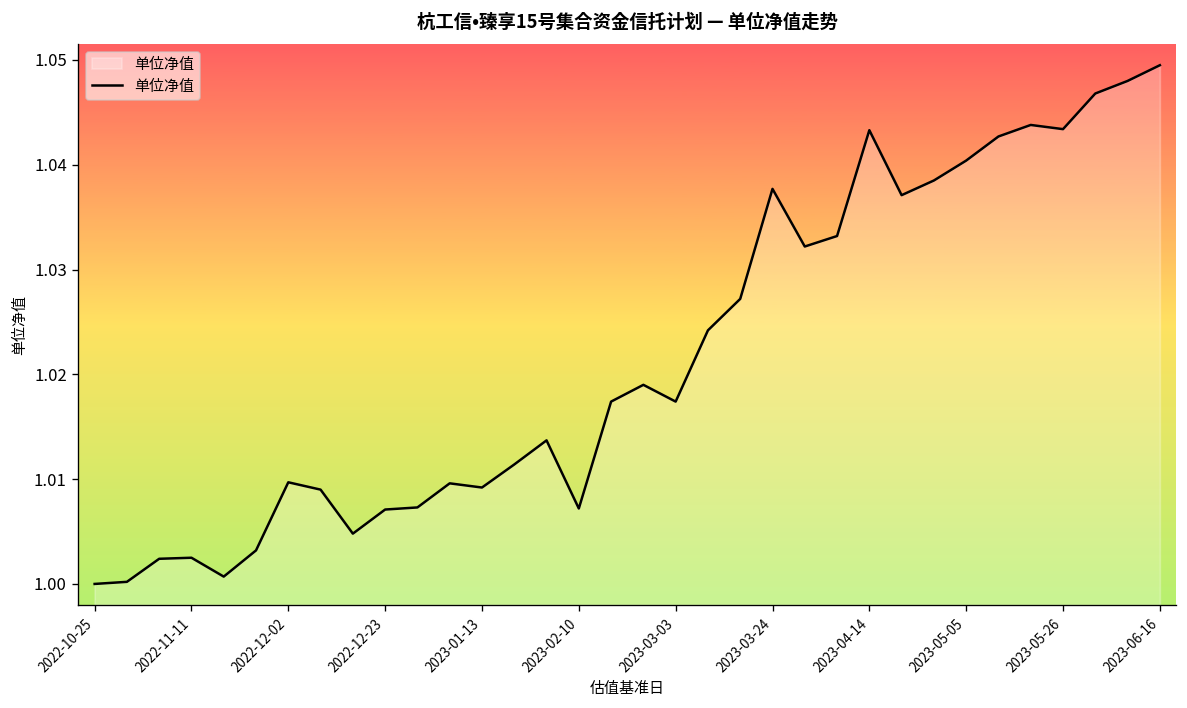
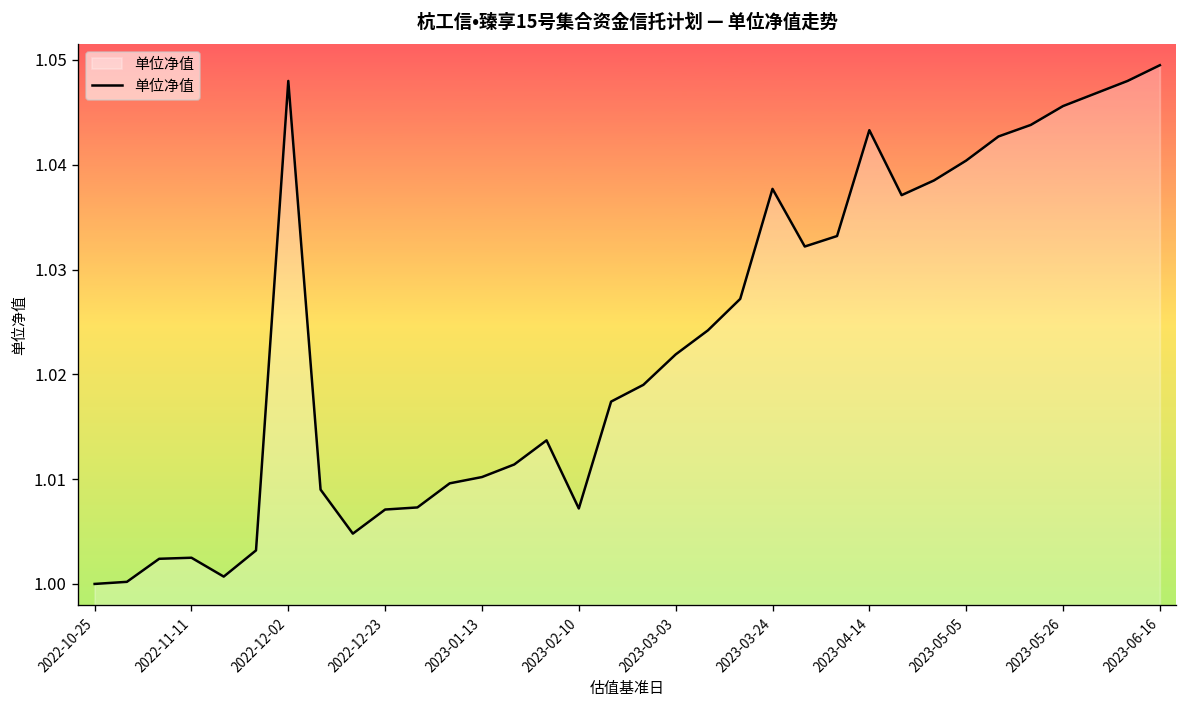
2022-12-02: 1.010 -> 1.048
2023-01-13: 1.009 -> 1.010
2023-03-03: 1.017 -> 1.022
2023-05-26: 1.043 -> 1.046
